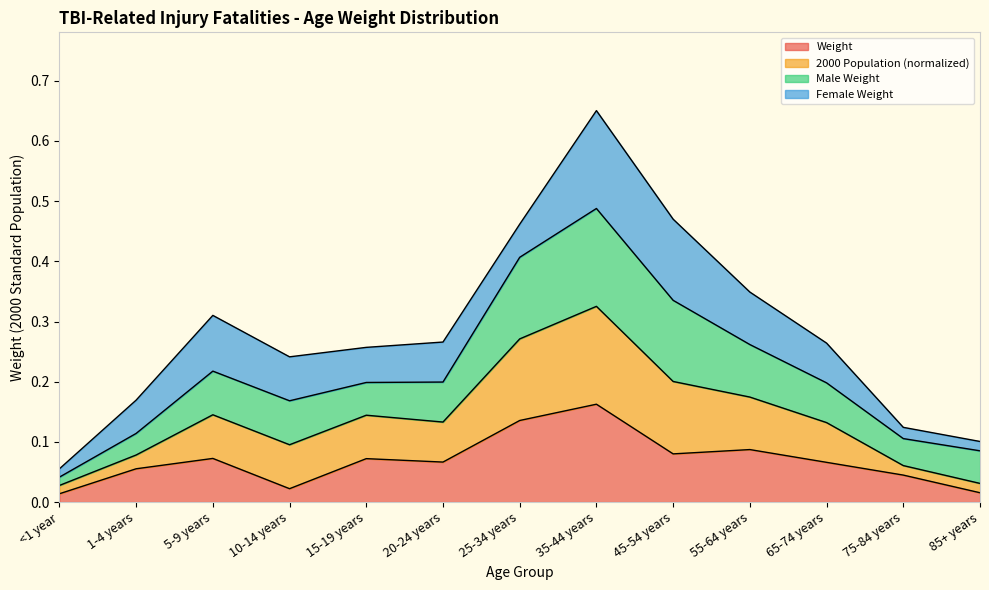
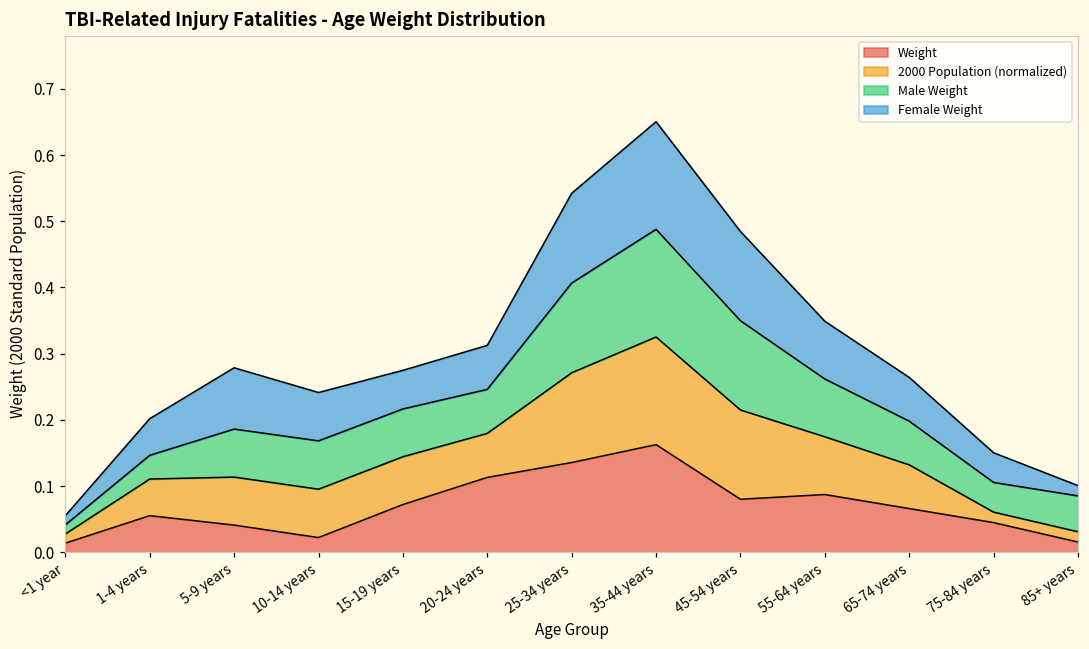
2000 Population (normalized), 1-4 years: 0.02 -> 0.06
Weight, 5-9 years: 0.07 -> 0.04
Male Weight, 15-19 years: 0.05 -> 0.07
Weight, 20-24 years: 0.07 -> 0.11
Female Weight, 25-34 years: 0.06 -> 0.14
2000 Population (normalized), 45-54 years: 0.12 -> 0.13
Female Weight, 75-84 years: 0.02 -> 0.04
